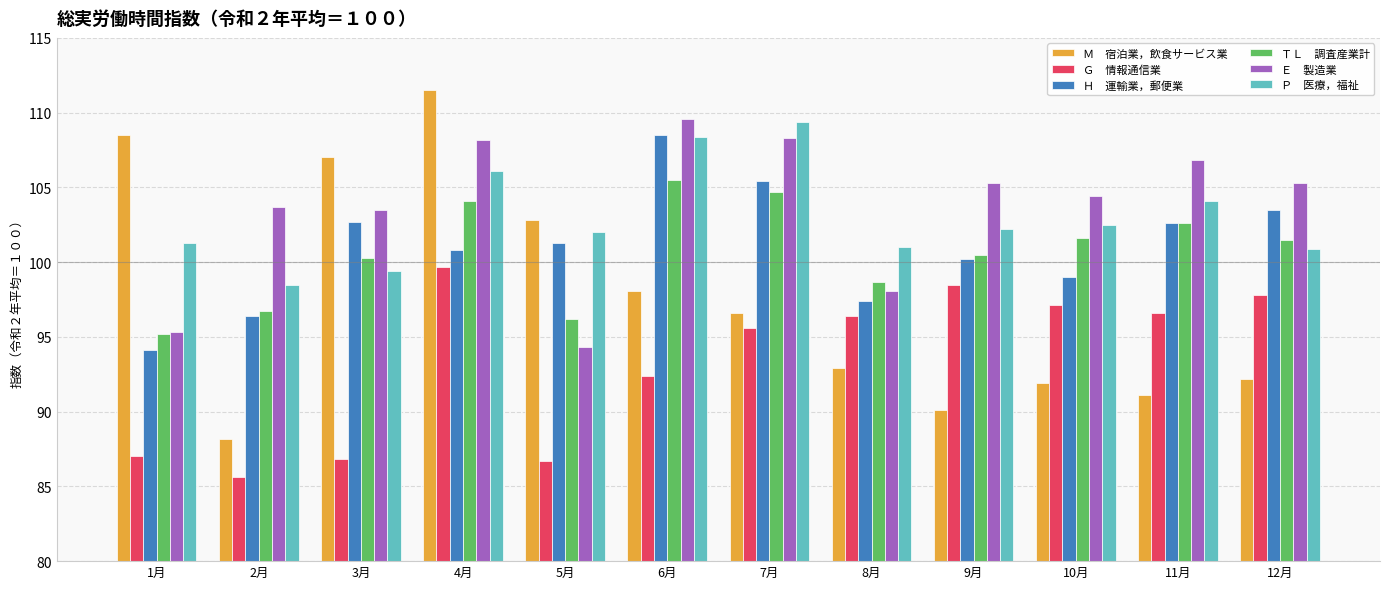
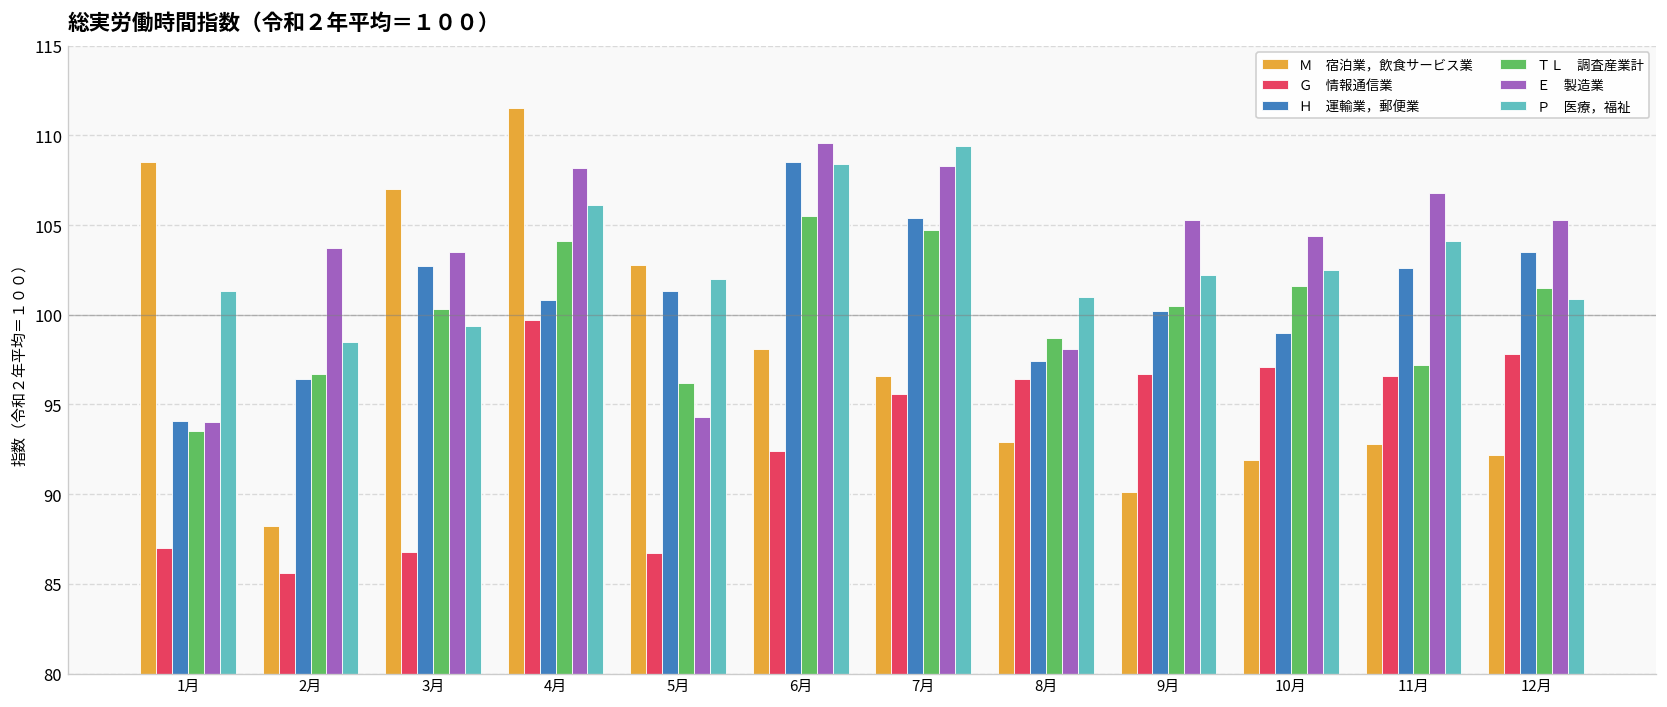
ＴＬ 調査産業計, 1月: 95.2 -> 93.5
Ｅ 製造業, 1月: 95.3 -> 94.0
Ｇ 情報通信業, 9月: 98.5 -> 96.7
Ｍ 宿泊業，飲食サービス業, 11月: 91.1 -> 92.8
ＴＬ 調査産業計, 11月: 102.6 -> 97.2
